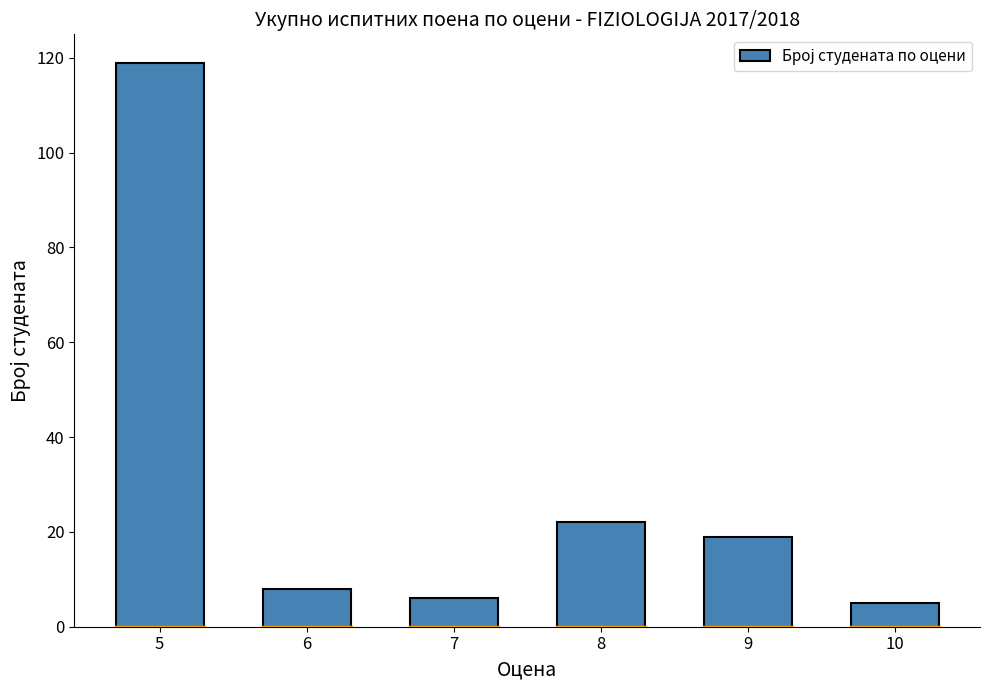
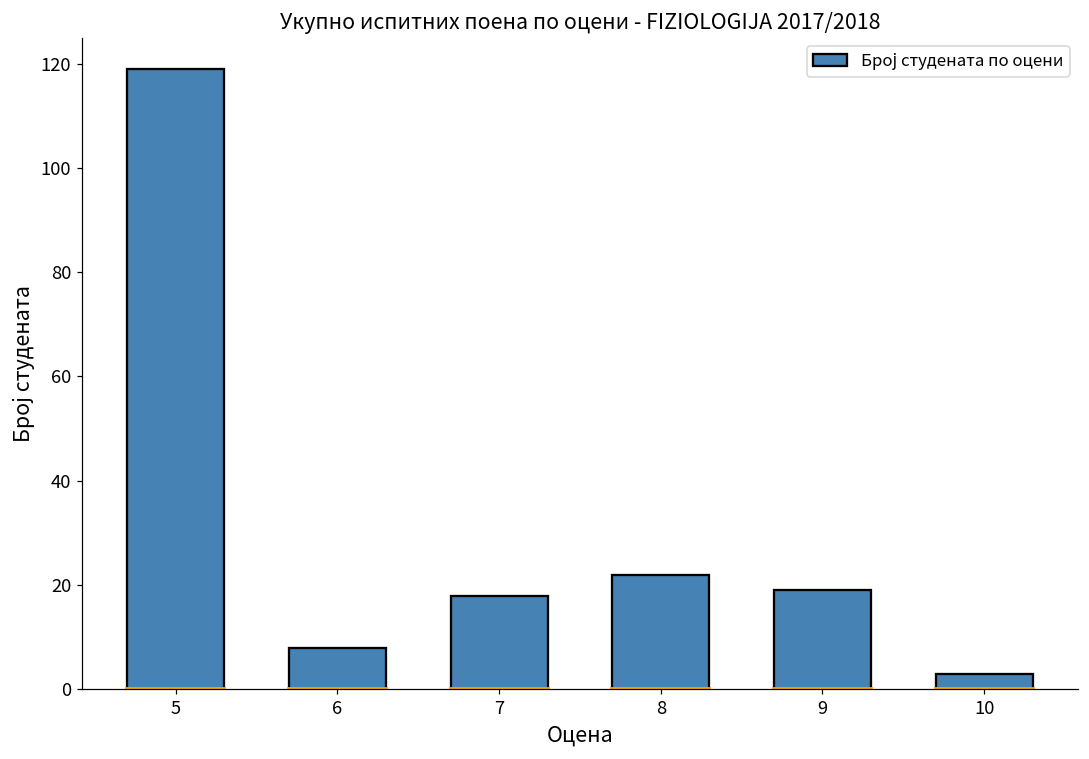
Број студената по оцени, 7: 6 -> 18
Број студената по оцени, 10: 5 -> 3
